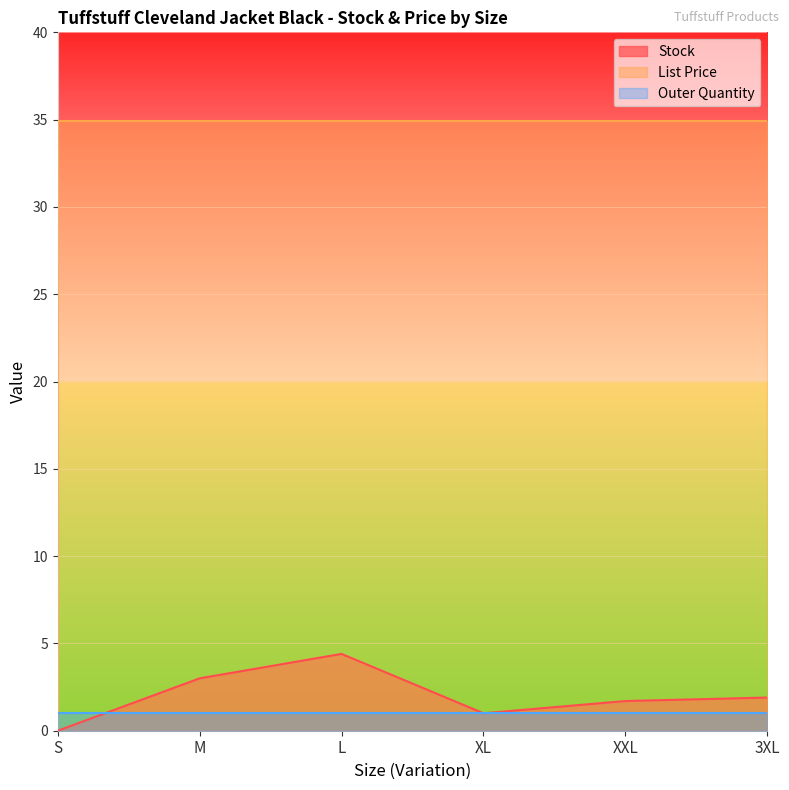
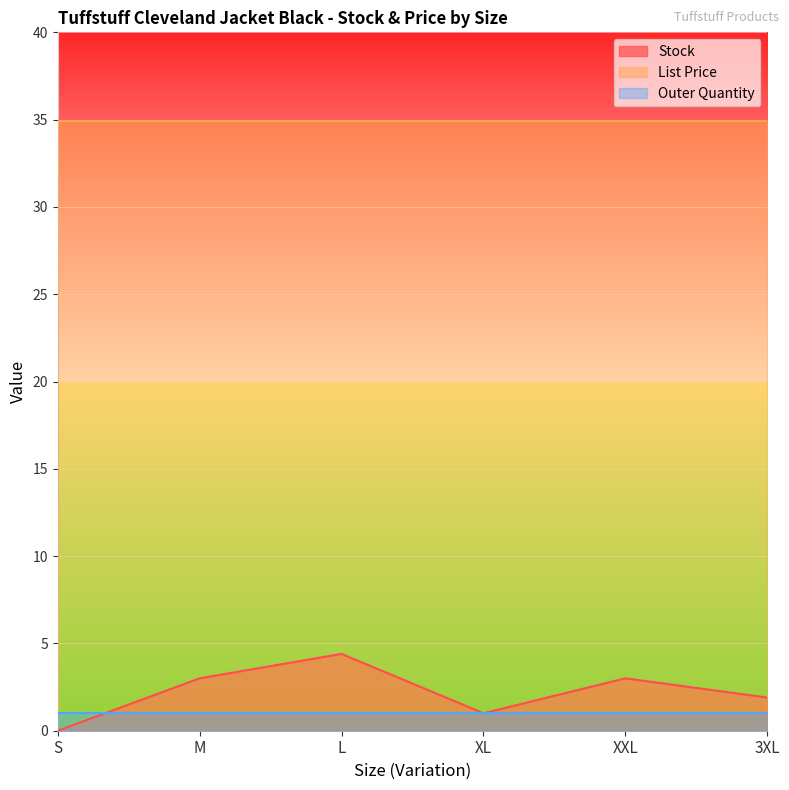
Stock, XXL: 1.7 -> 3.0
